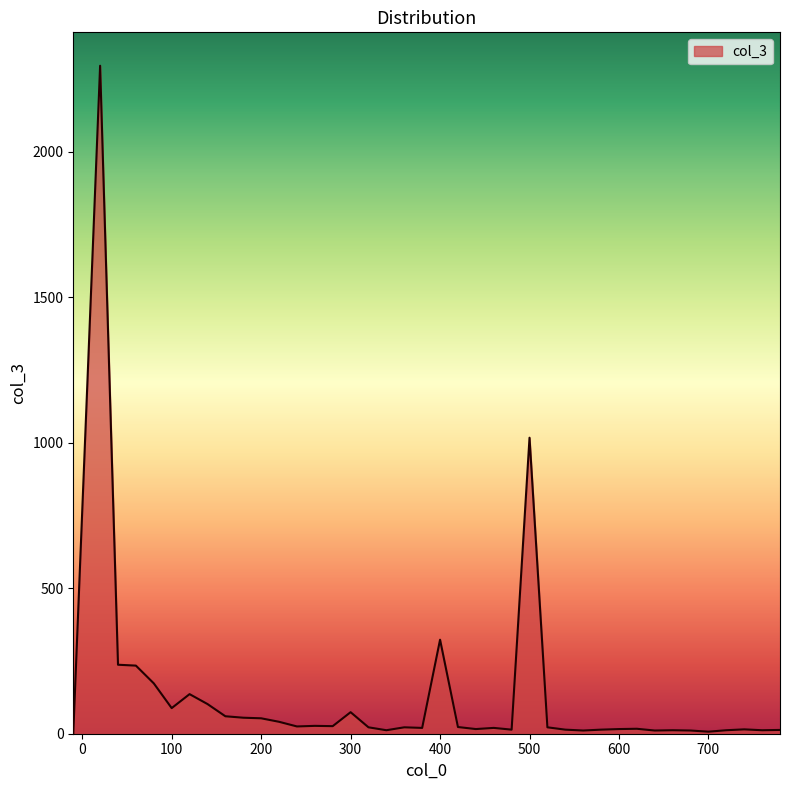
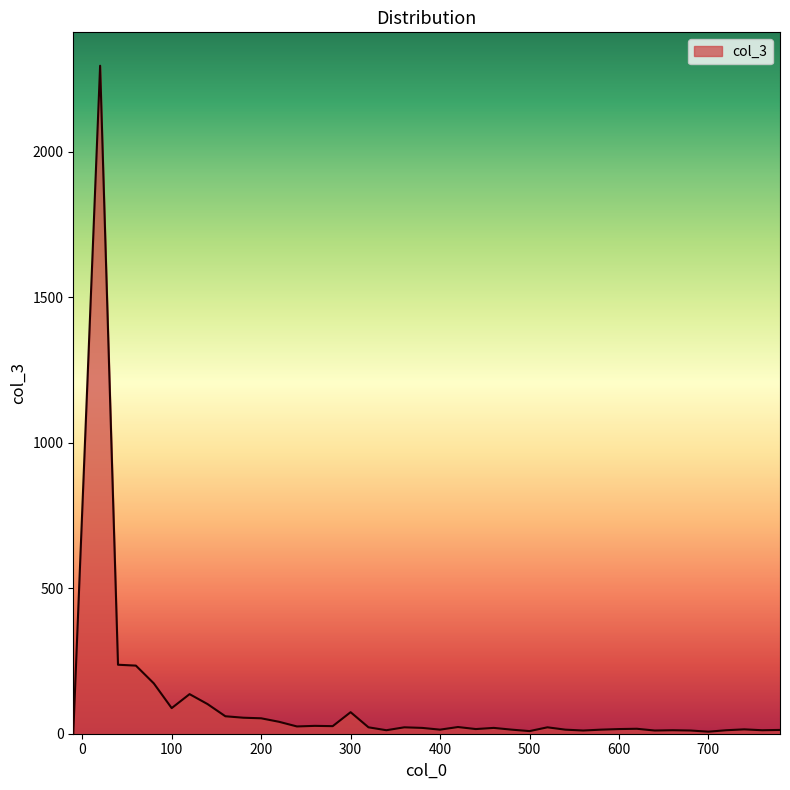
400: 320 -> 10
500: 1020 -> 10
